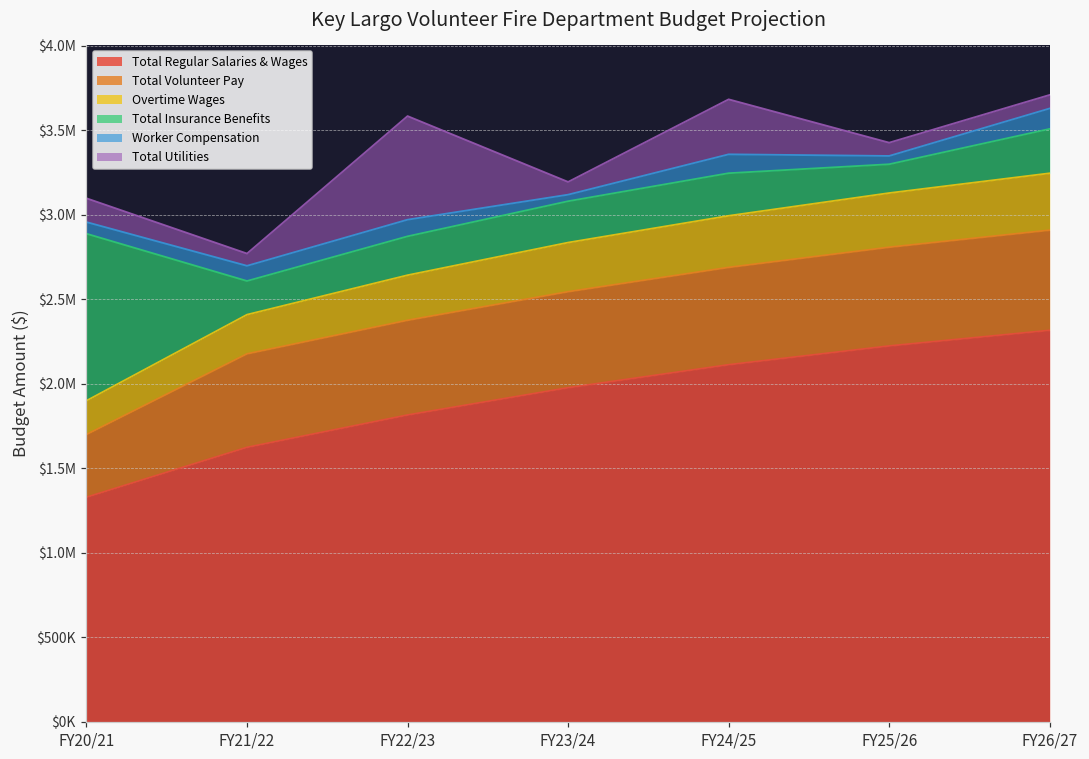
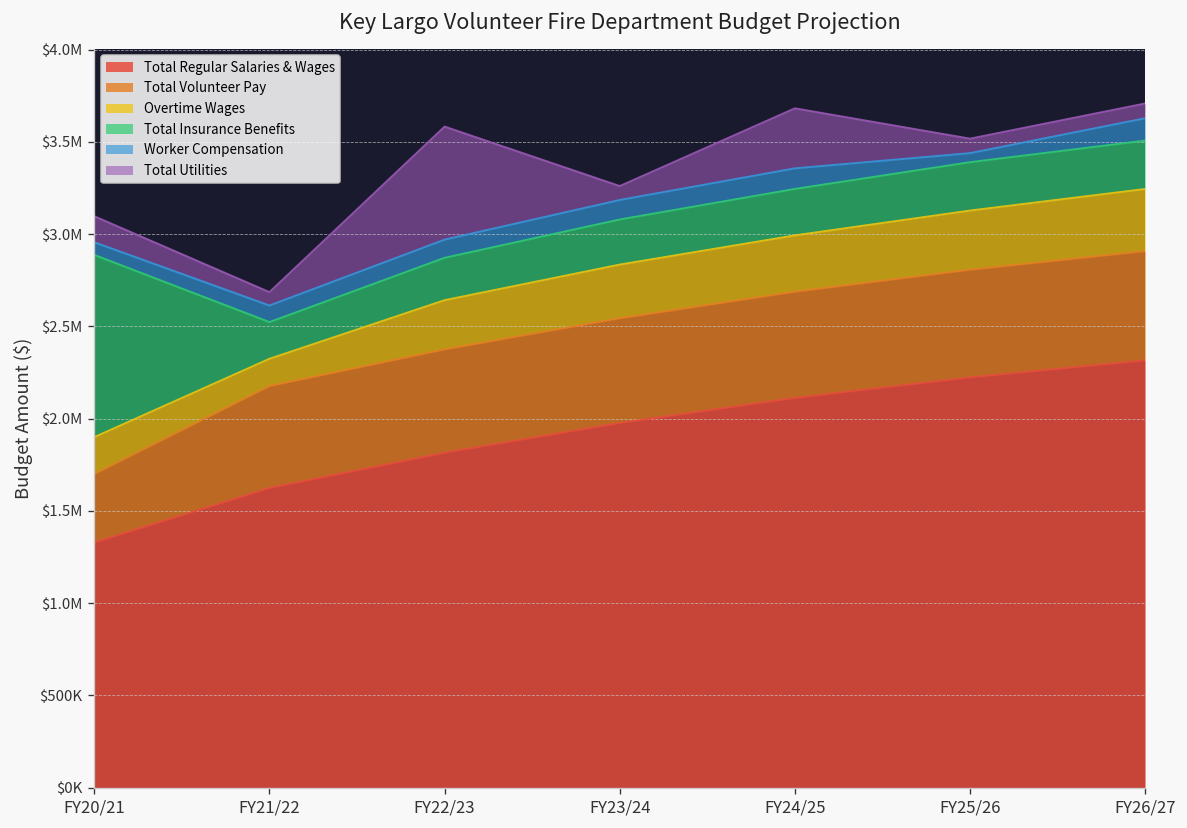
Overtime Wages, FY21/22: $230000 -> $150000
Worker Compensation, FY23/24: $40000 -> $110000
Total Insurance Benefits, FY25/26: $170000 -> $260000
